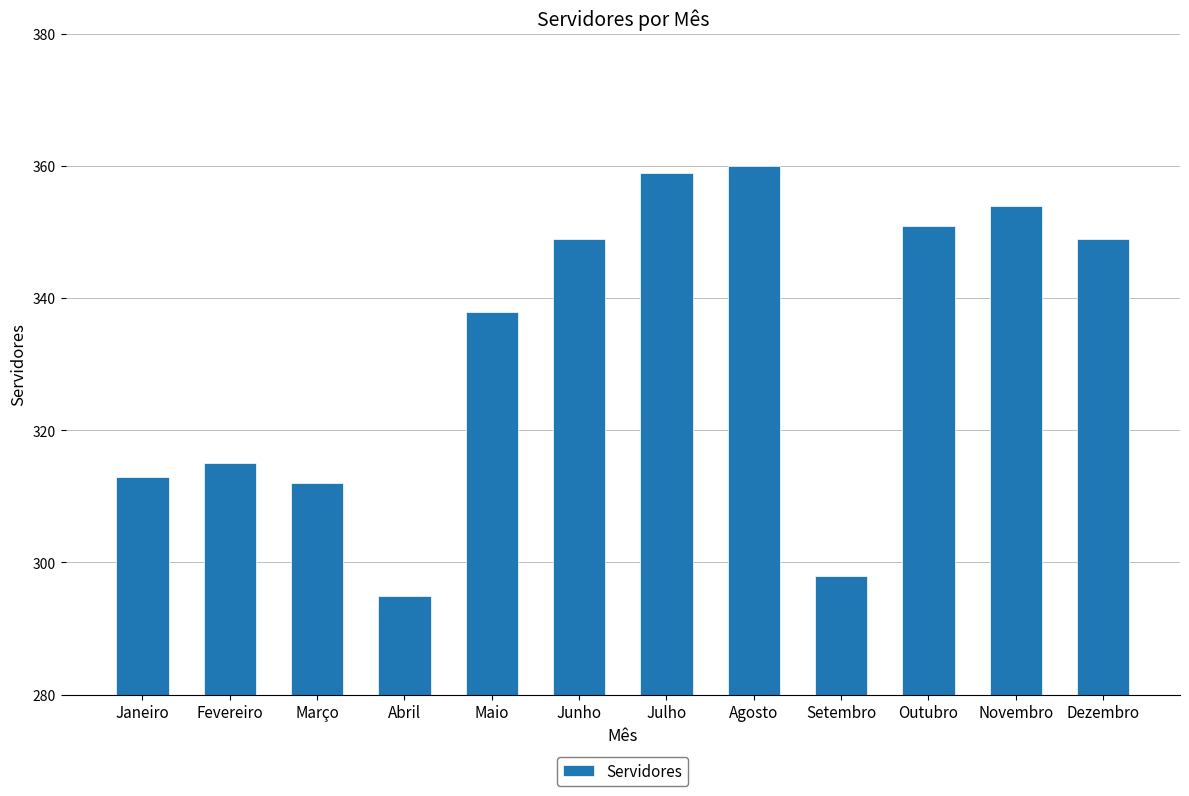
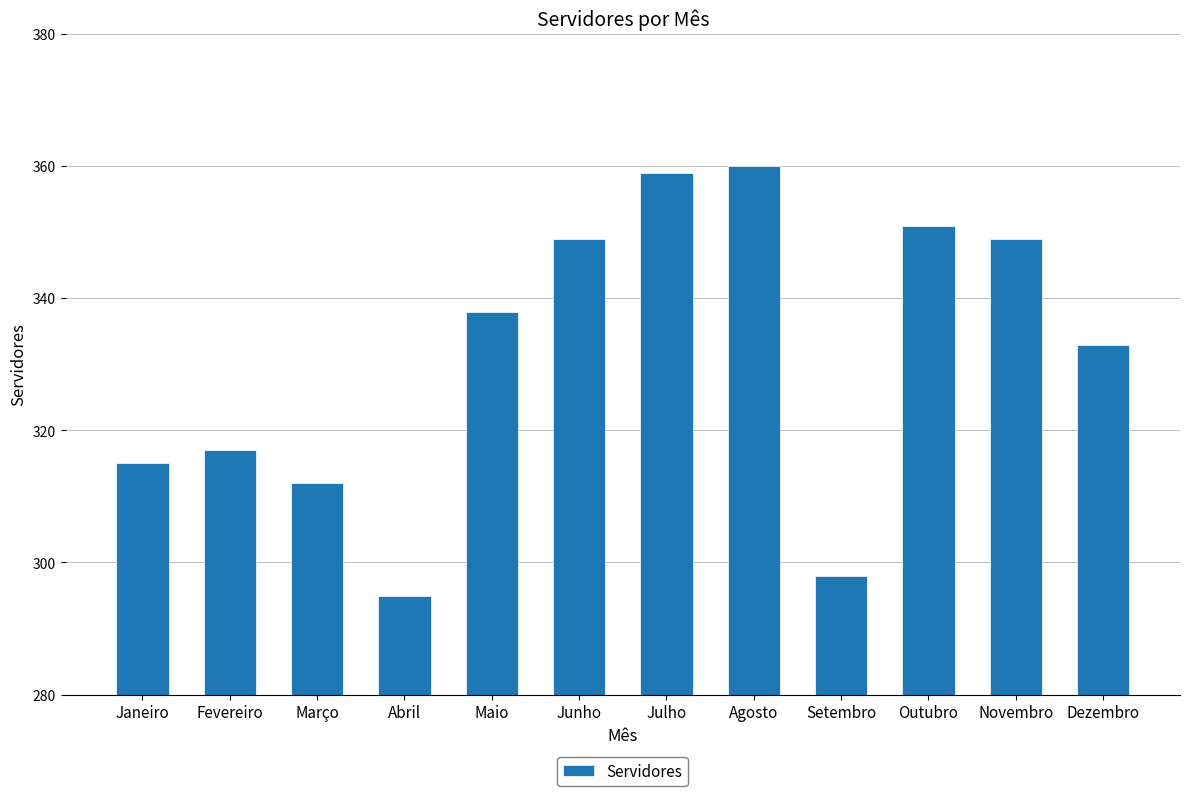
Janeiro: 313 -> 315
Fevereiro: 315 -> 317
Novembro: 354 -> 349
Dezembro: 349 -> 333
